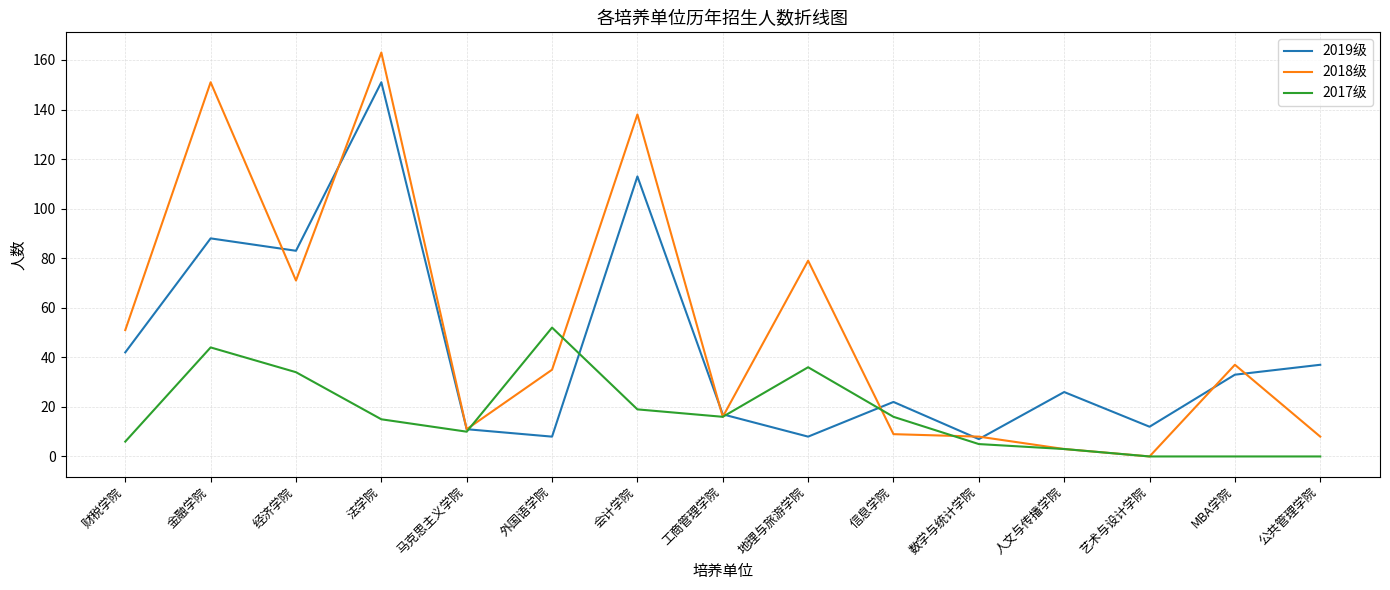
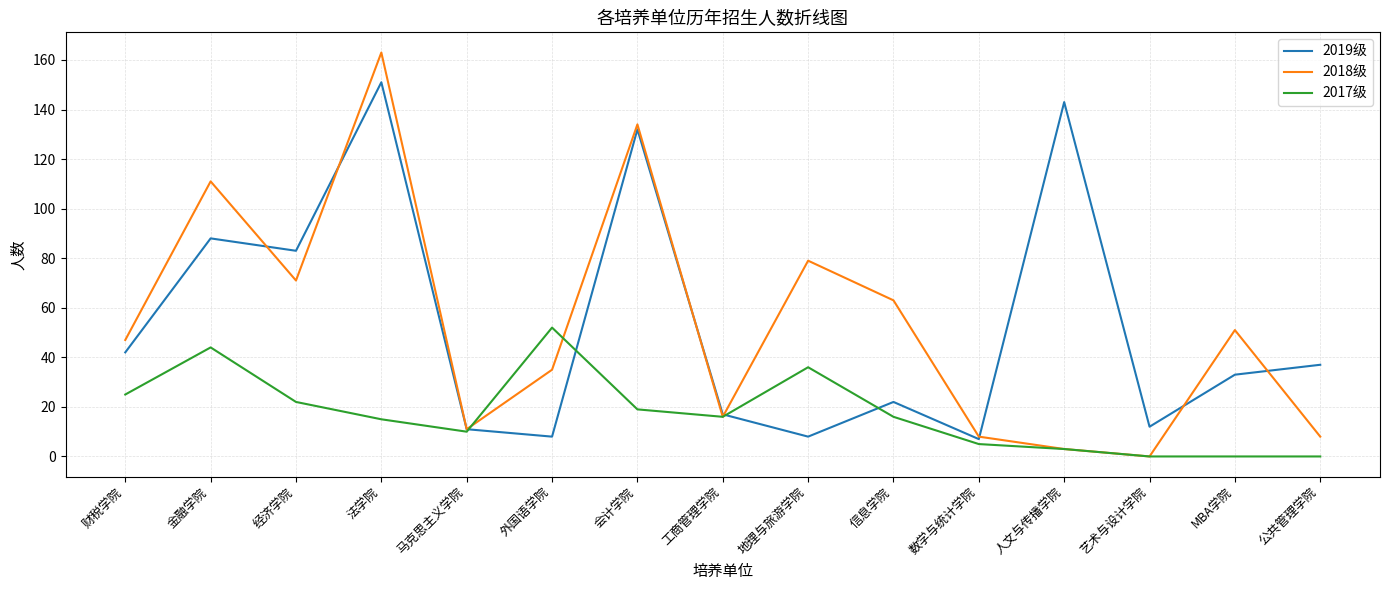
2018级, 财税学院: 51 -> 47
2017级, 财税学院: 6 -> 25
2018级, 金融学院: 151 -> 111
2017级, 经济学院: 34 -> 22
2019级, 会计学院: 113 -> 132
2018级, 会计学院: 138 -> 134
2018级, 信息学院: 9 -> 63
2019级, 人文与传播学院: 26 -> 143
2018级, MBA学院: 37 -> 51
